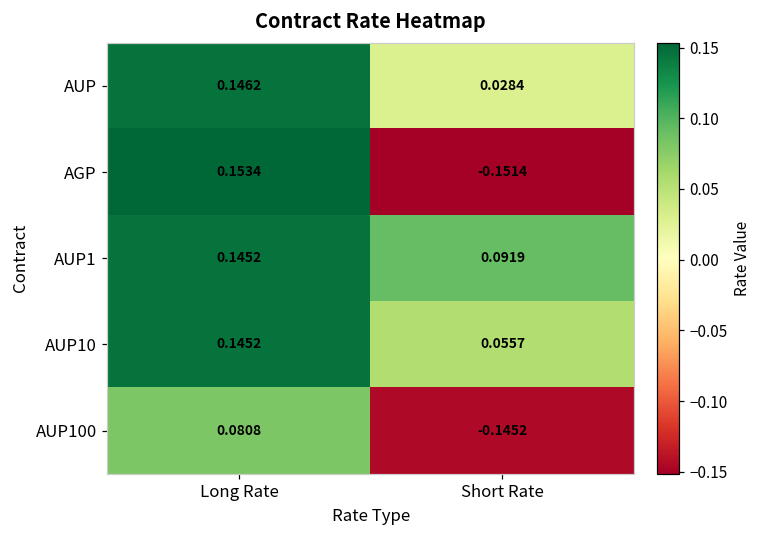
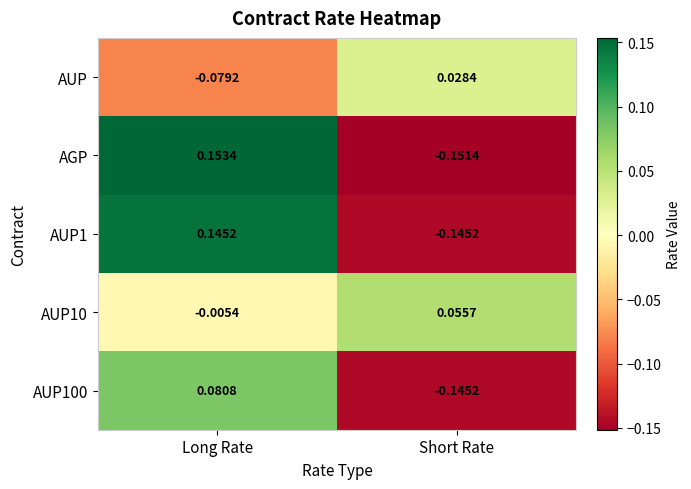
AUP, Long Rate: 0.1462 -> -0.0792
AUP1, Short Rate: 0.0919 -> -0.1452
AUP10, Long Rate: 0.1452 -> -0.0054
